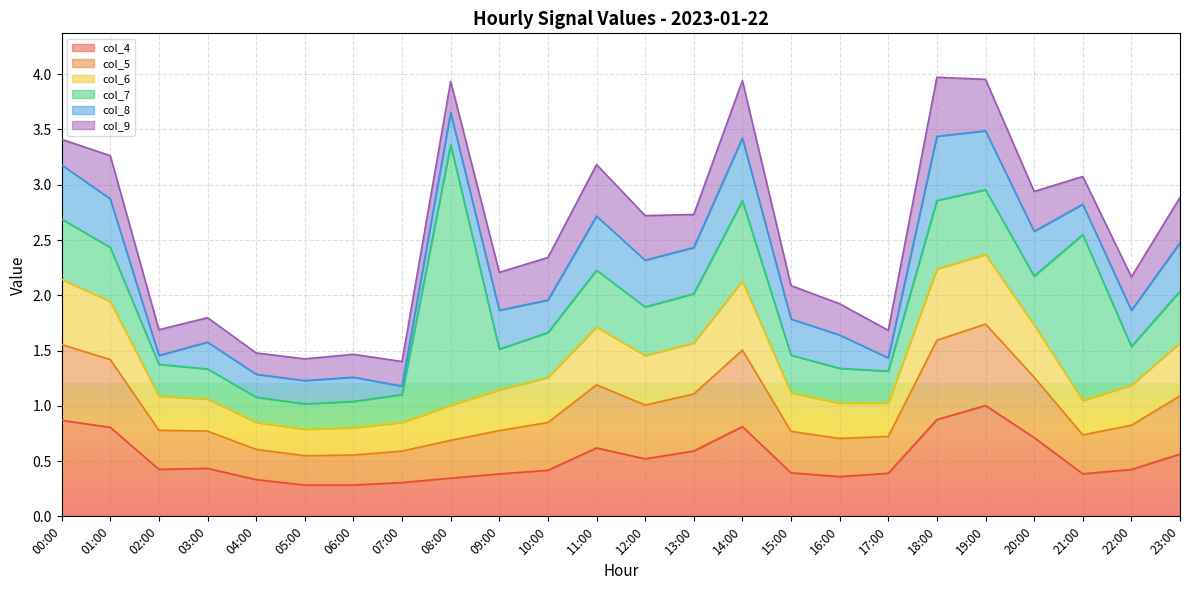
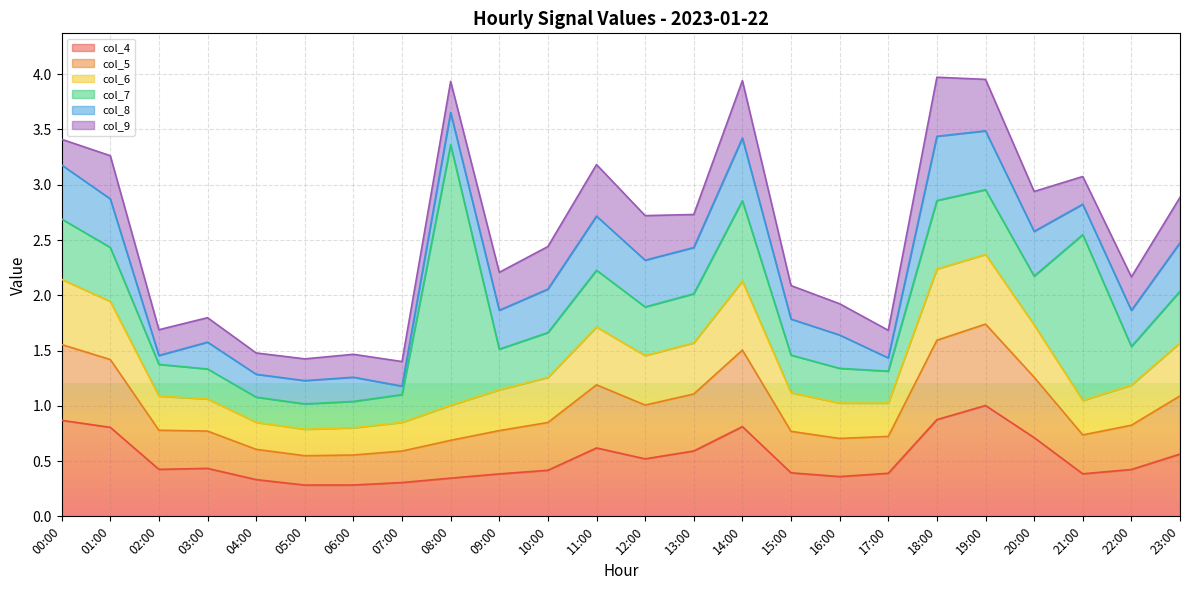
col_8, 10:00: 0.29 -> 0.39
